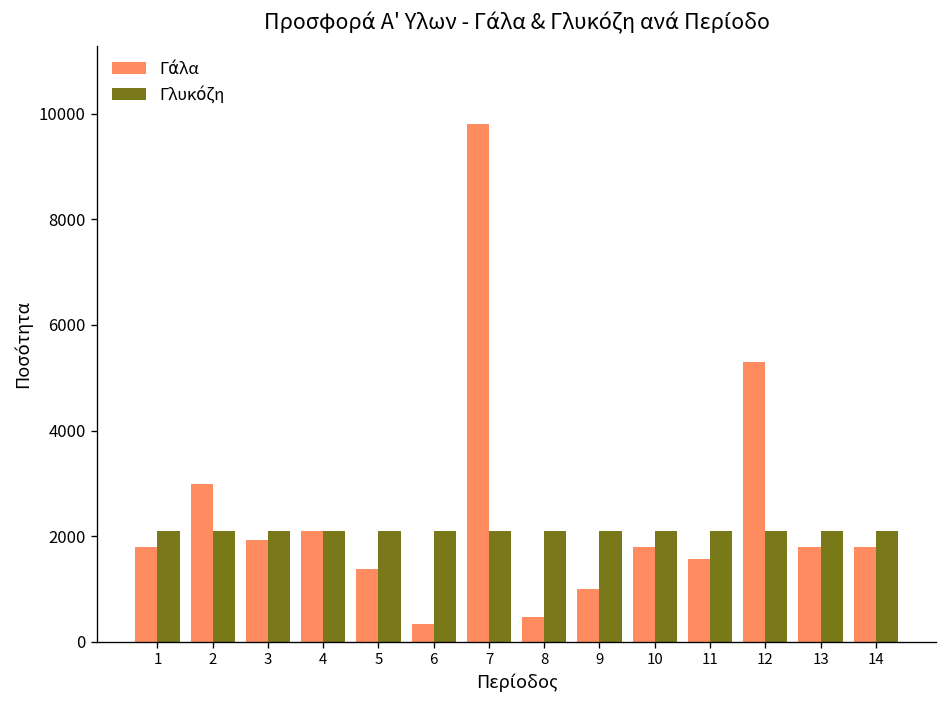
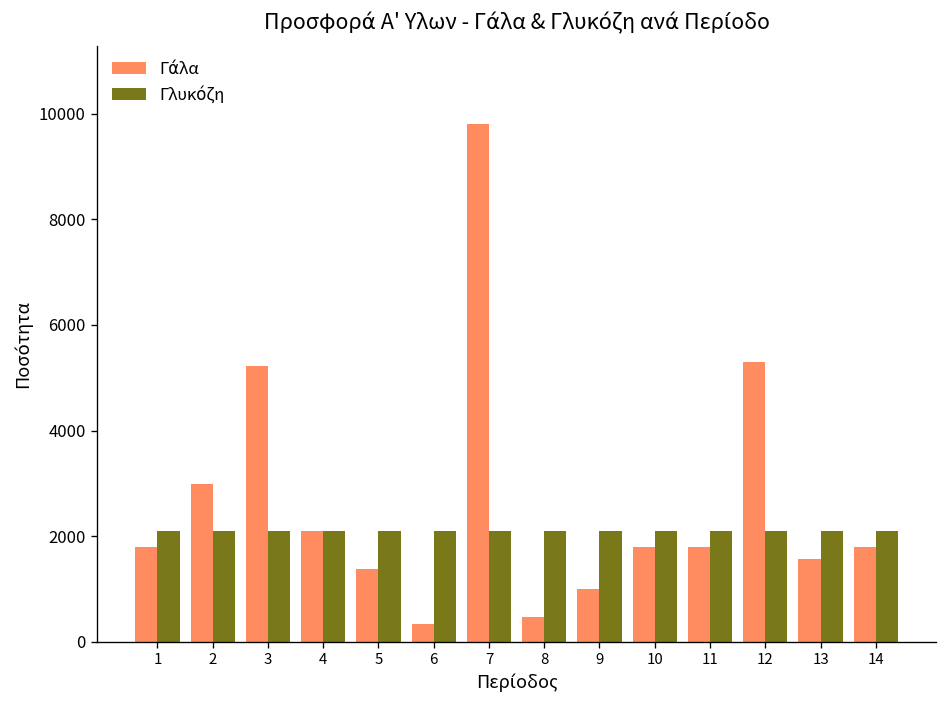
Γάλα, 3: 1900 -> 5200
Γάλα, 11: 1600 -> 1800
Γάλα, 13: 1800 -> 1600
